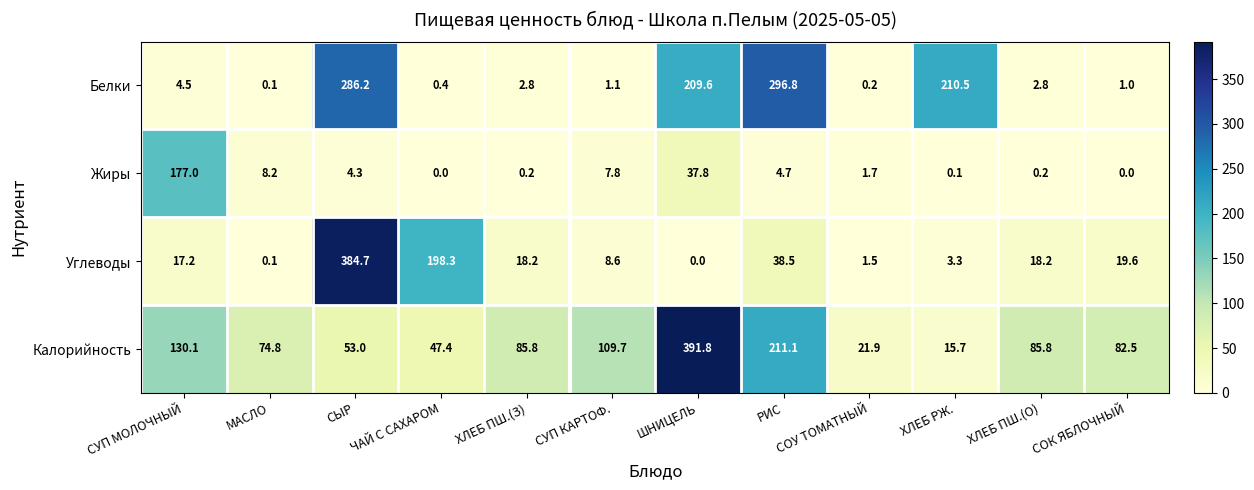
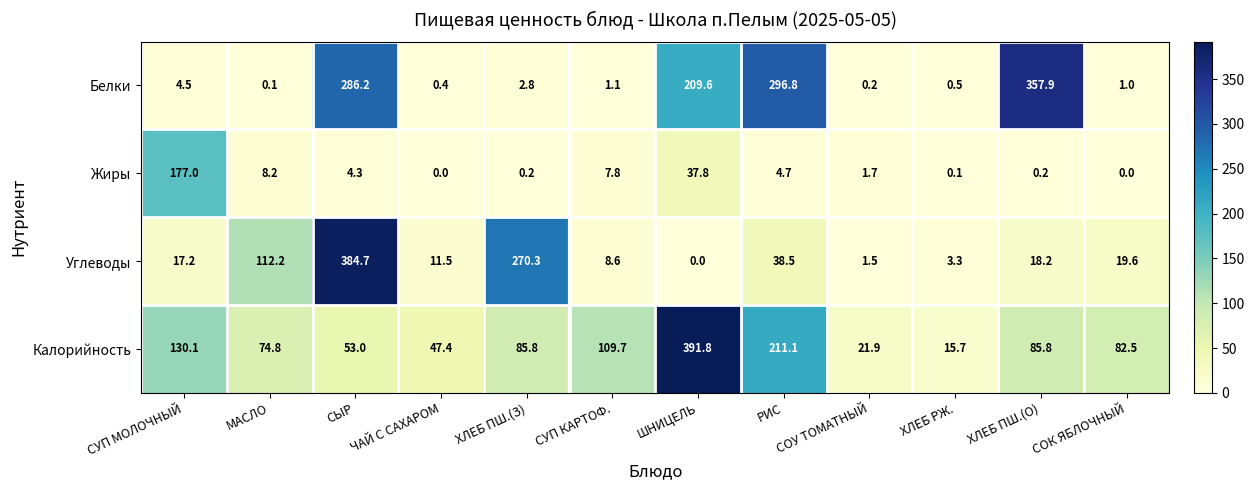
Белки, ХЛЕБ РЖ.: 210.5 -> 0.5
Белки, ХЛЕБ ПШ.(О): 2.8 -> 357.9
Углеводы, МАСЛО: 0.1 -> 112.2
Углеводы, ЧАЙ С САХАРОМ: 198.3 -> 11.5
Углеводы, ХЛЕБ ПШ.(З): 18.2 -> 270.3
